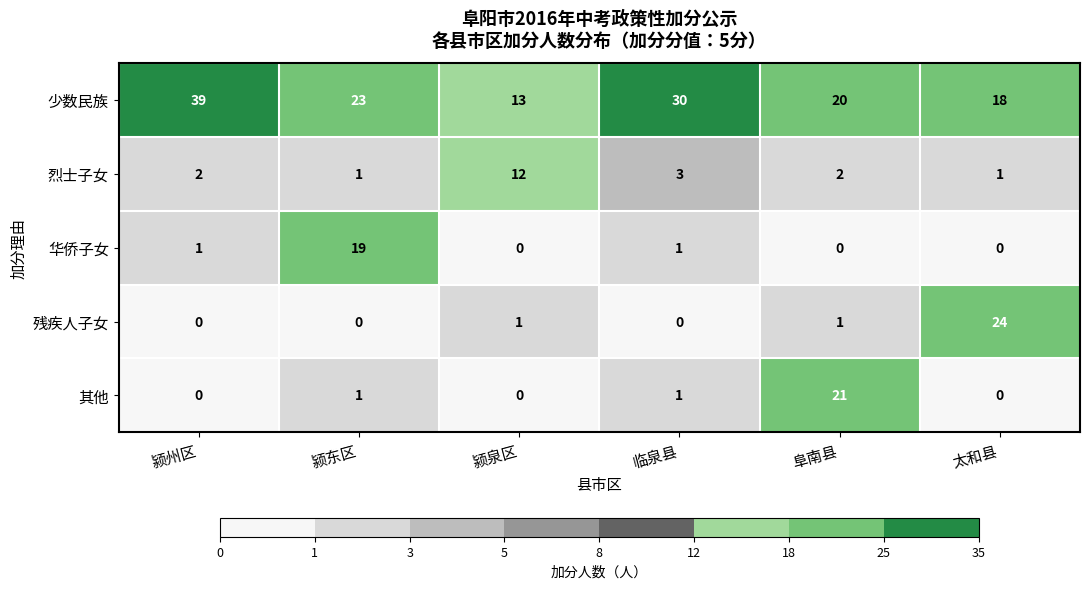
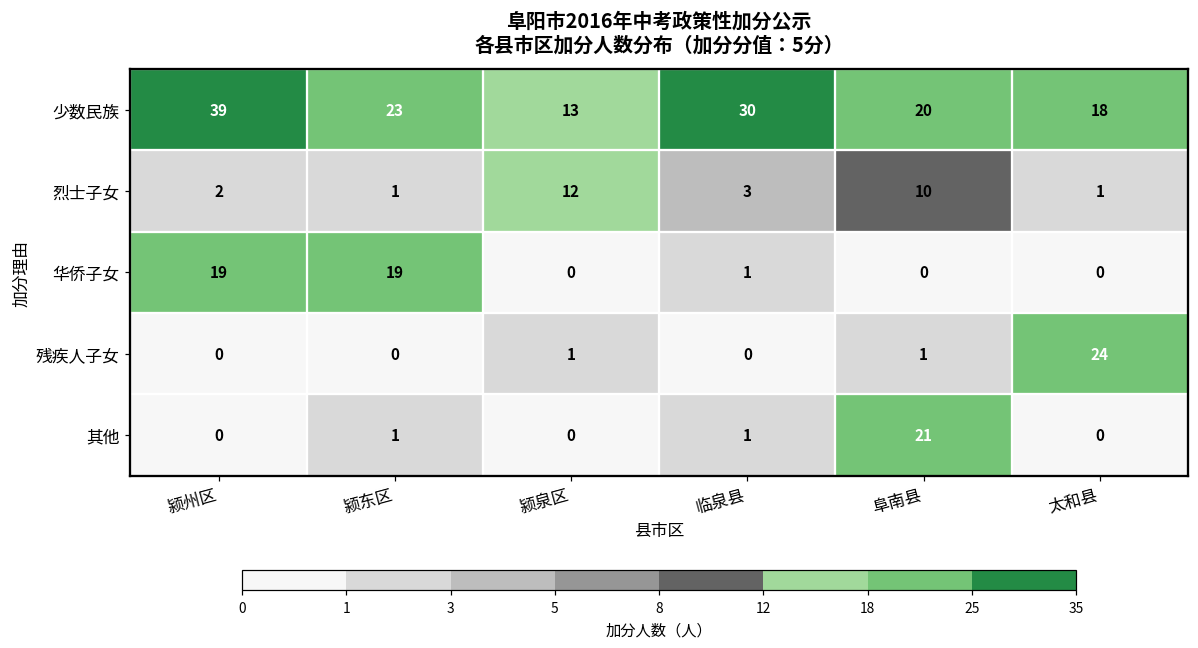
烈士子女, 阜南县: 2 -> 10
华侨子女, 颍州区: 1 -> 19
